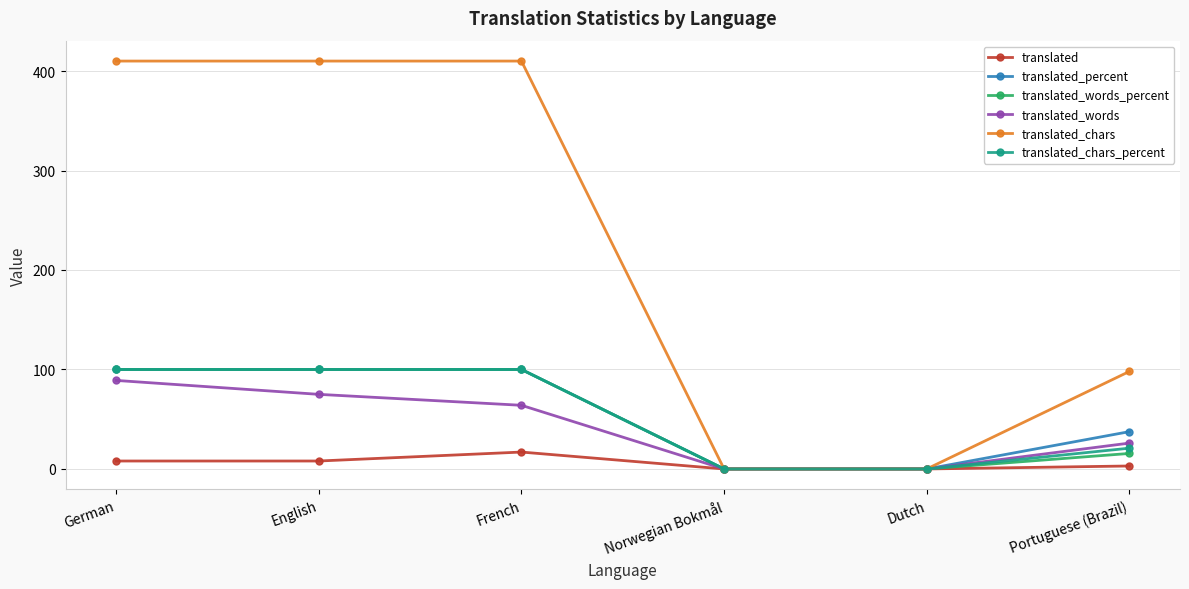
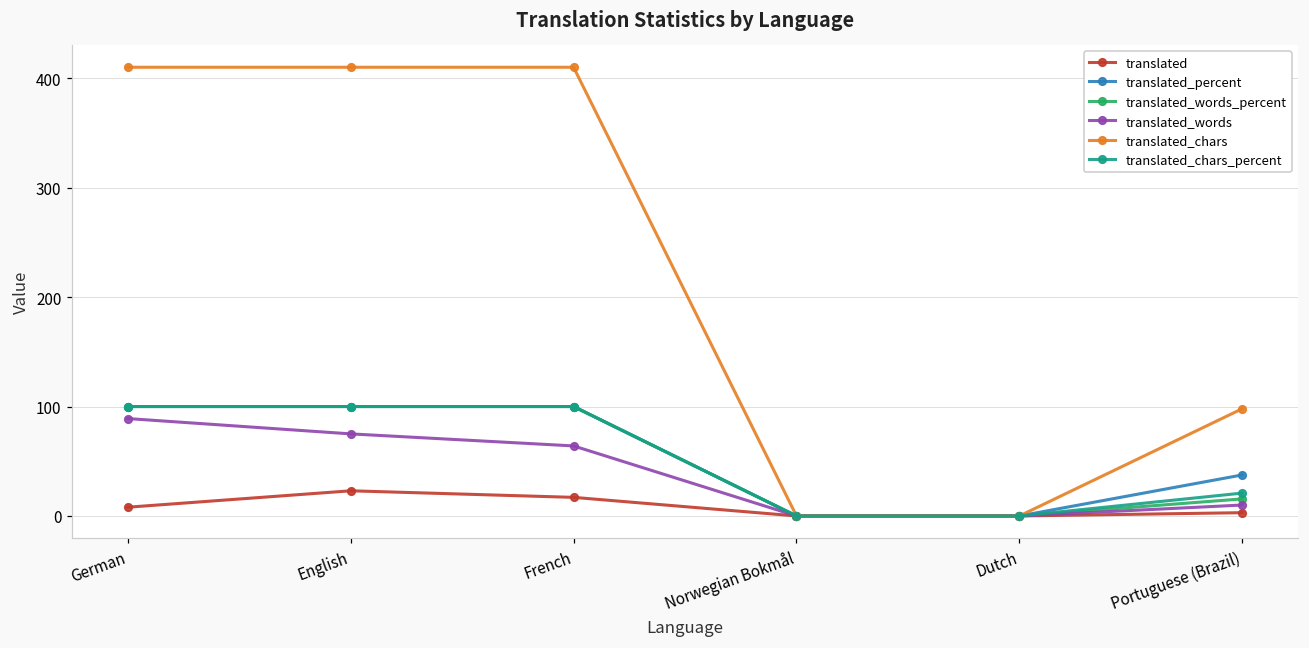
translated, English: 10 -> 20
translated_words, Portuguese (Brazil): 30 -> 10
